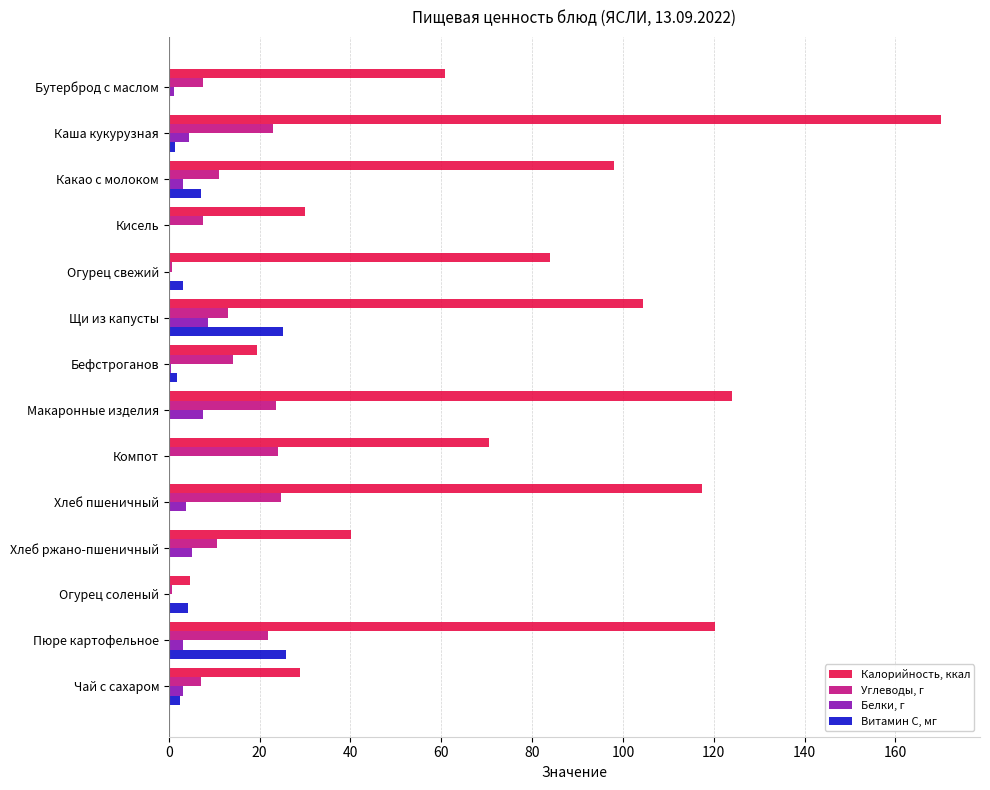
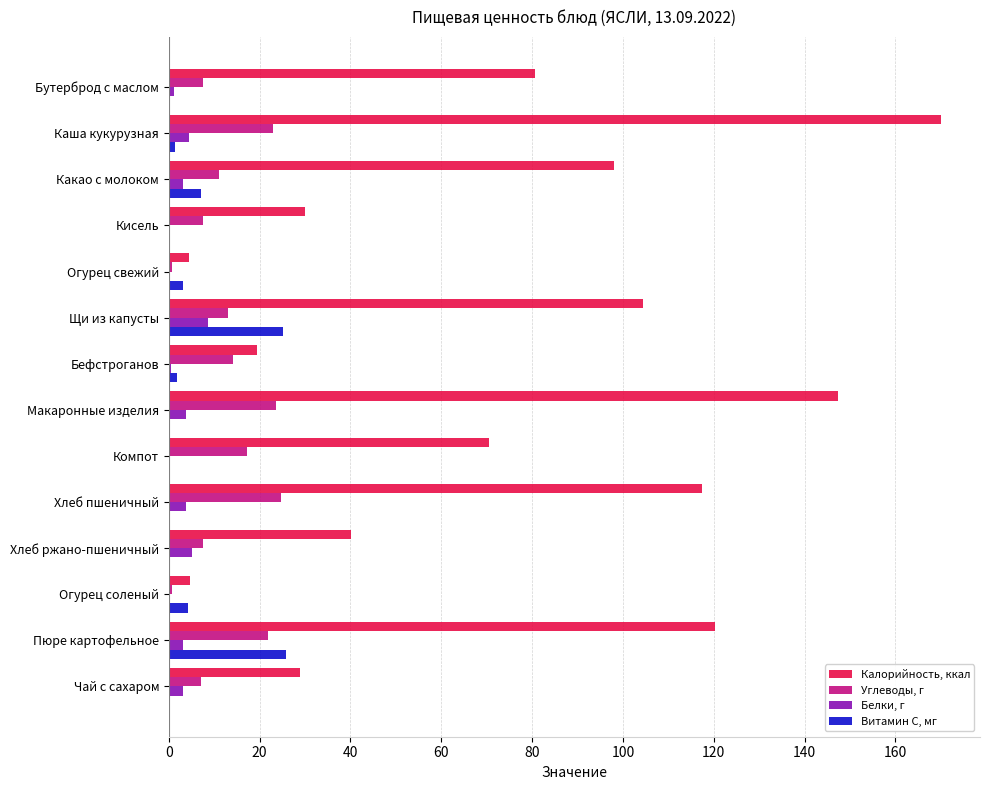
Калорийность, ккал, Бутерброд с маслом: 61 -> 81
Калорийность, ккал, Огурец свежий: 84 -> 4
Калорийность, ккал, Макаронные изделия: 124 -> 147
Белки, г, Макаронные изделия: 8 -> 4
Углеводы, г, Компот: 24 -> 17
Углеводы, г, Хлеб ржано-пшеничный: 11 -> 8
Витамин C, мг, Чай с сахаром: 2 -> 0
